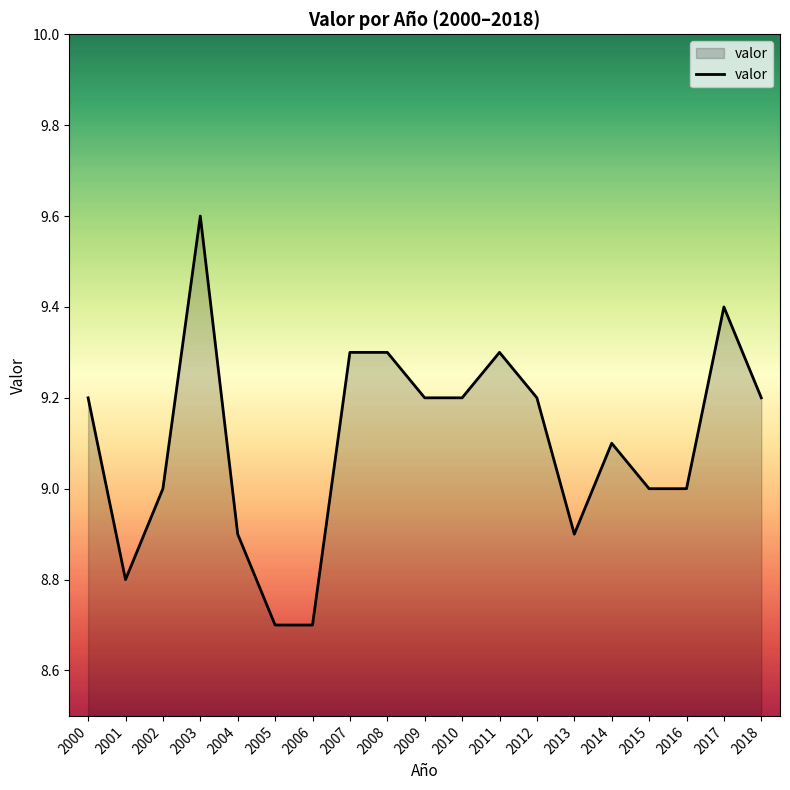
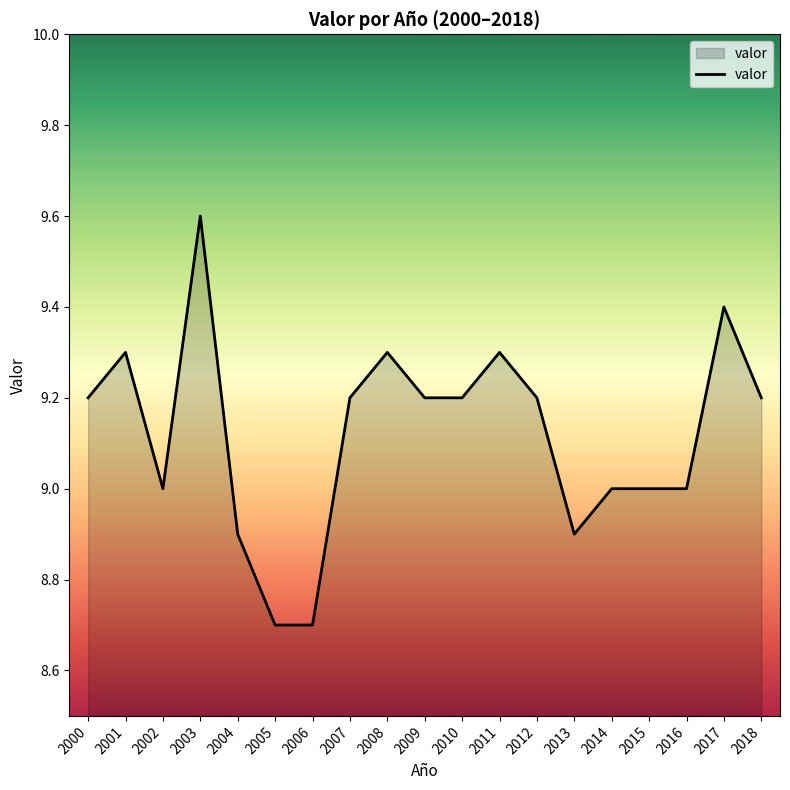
2001: 8.8 -> 9.3
2007: 9.3 -> 9.2
2014: 9.1 -> 9.0
